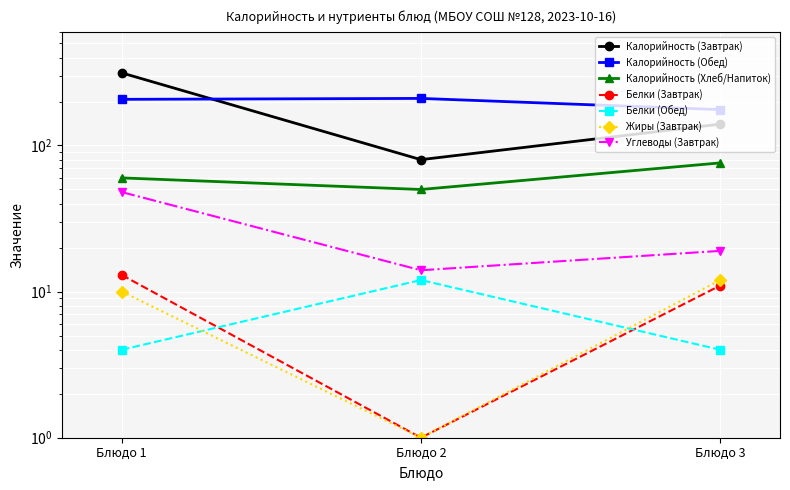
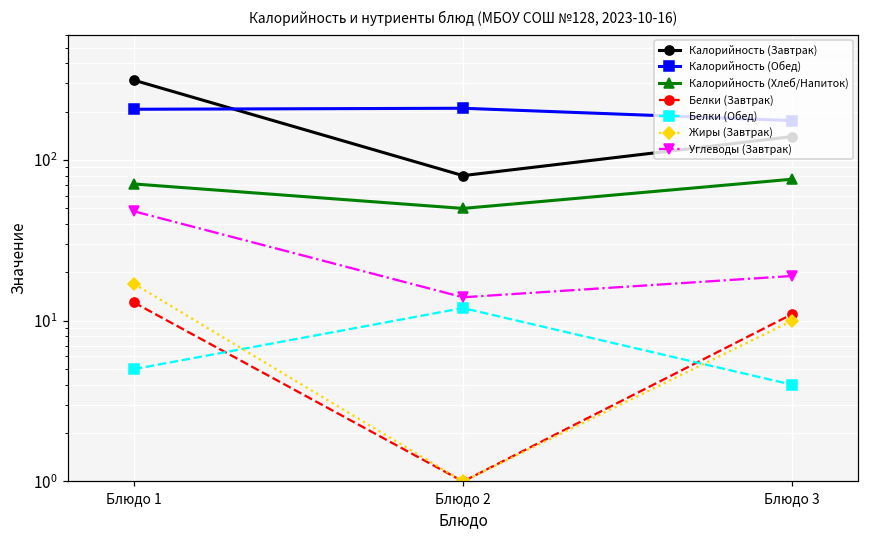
Калорийность (Хлеб/Напиток), Блюдо 1: 60 -> 70
Белки (Обед), Блюдо 1: 4 -> 5
Жиры (Завтрак), Блюдо 1: 10 -> 17
Жиры (Завтрак), Блюдо 3: 12 -> 10
